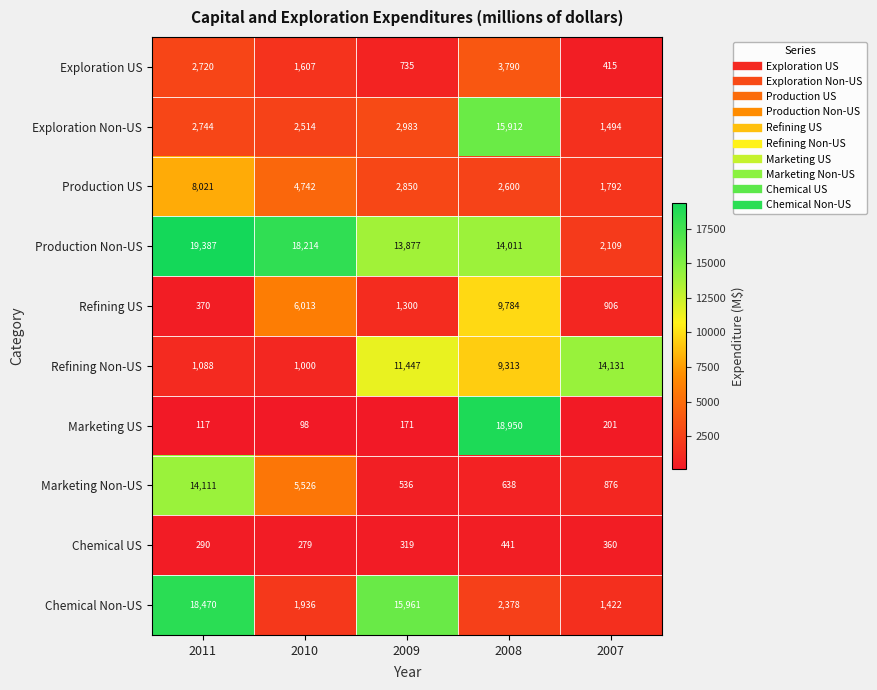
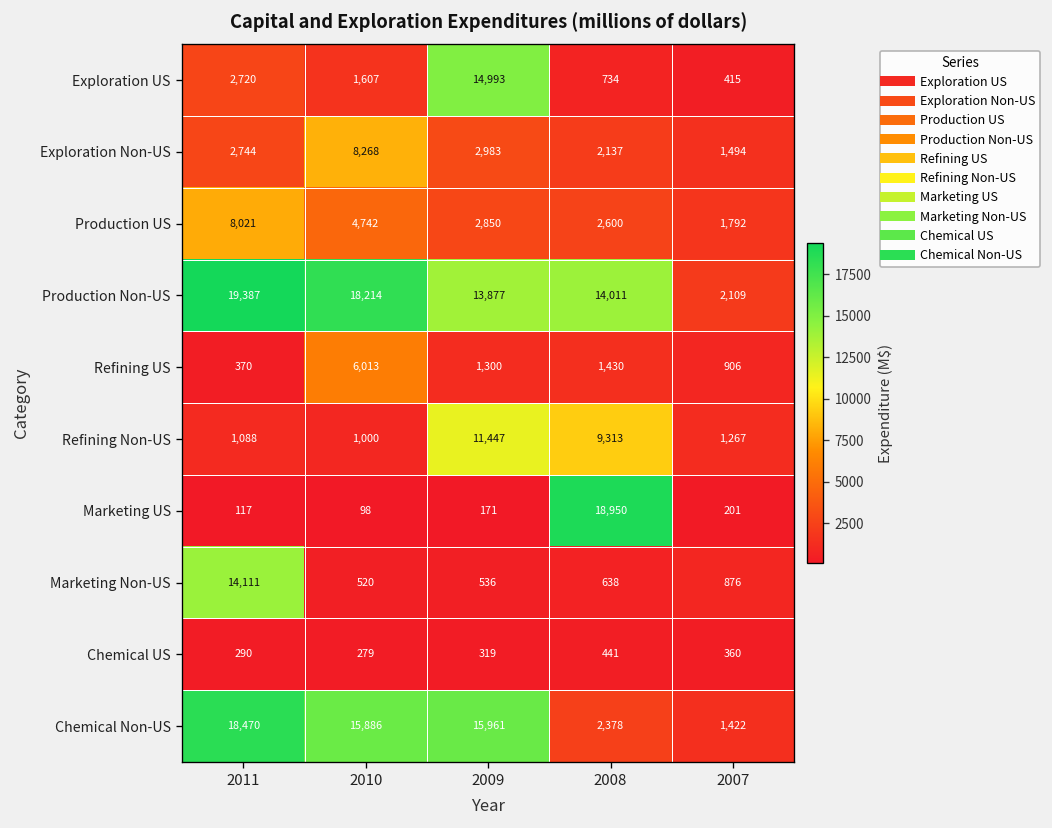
Exploration US, 2009: 735 -> 14,993
Exploration US, 2008: 3,790 -> 734
Exploration Non-US, 2010: 2,514 -> 8,268
Exploration Non-US, 2008: 15,912 -> 2,137
Refining US, 2008: 9,784 -> 1,430
Refining Non-US, 2007: 14,131 -> 1,267
Marketing Non-US, 2010: 5,526 -> 520
Chemical Non-US, 2010: 1,936 -> 15,886
